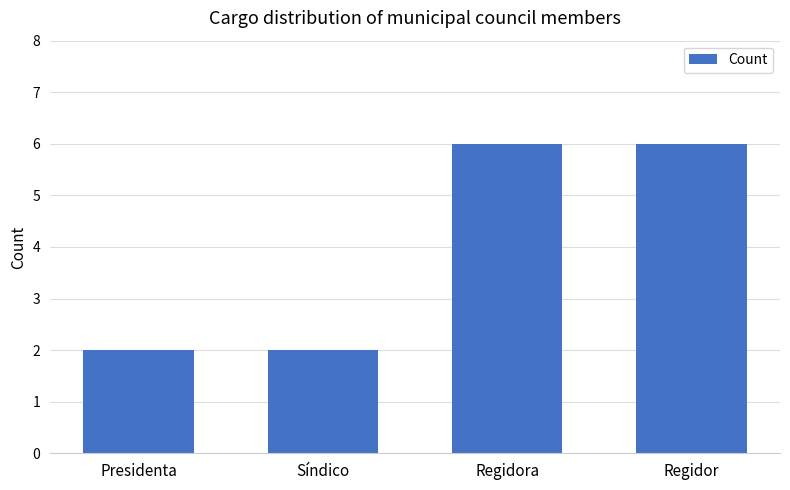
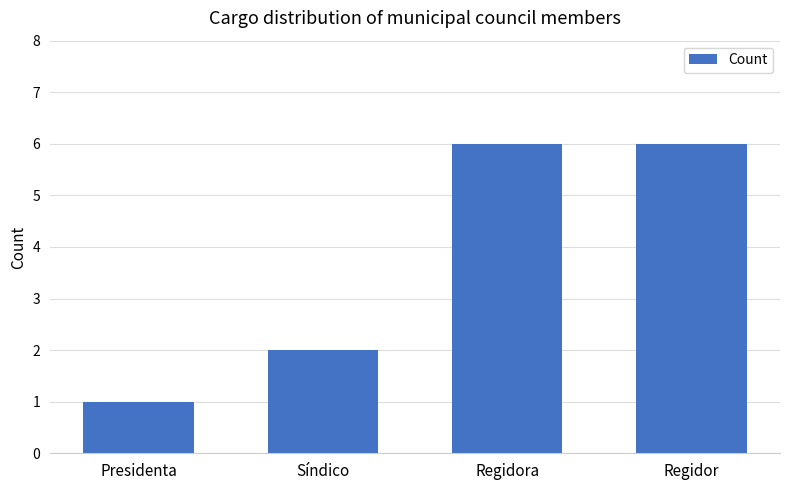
Presidenta: 2 -> 1
